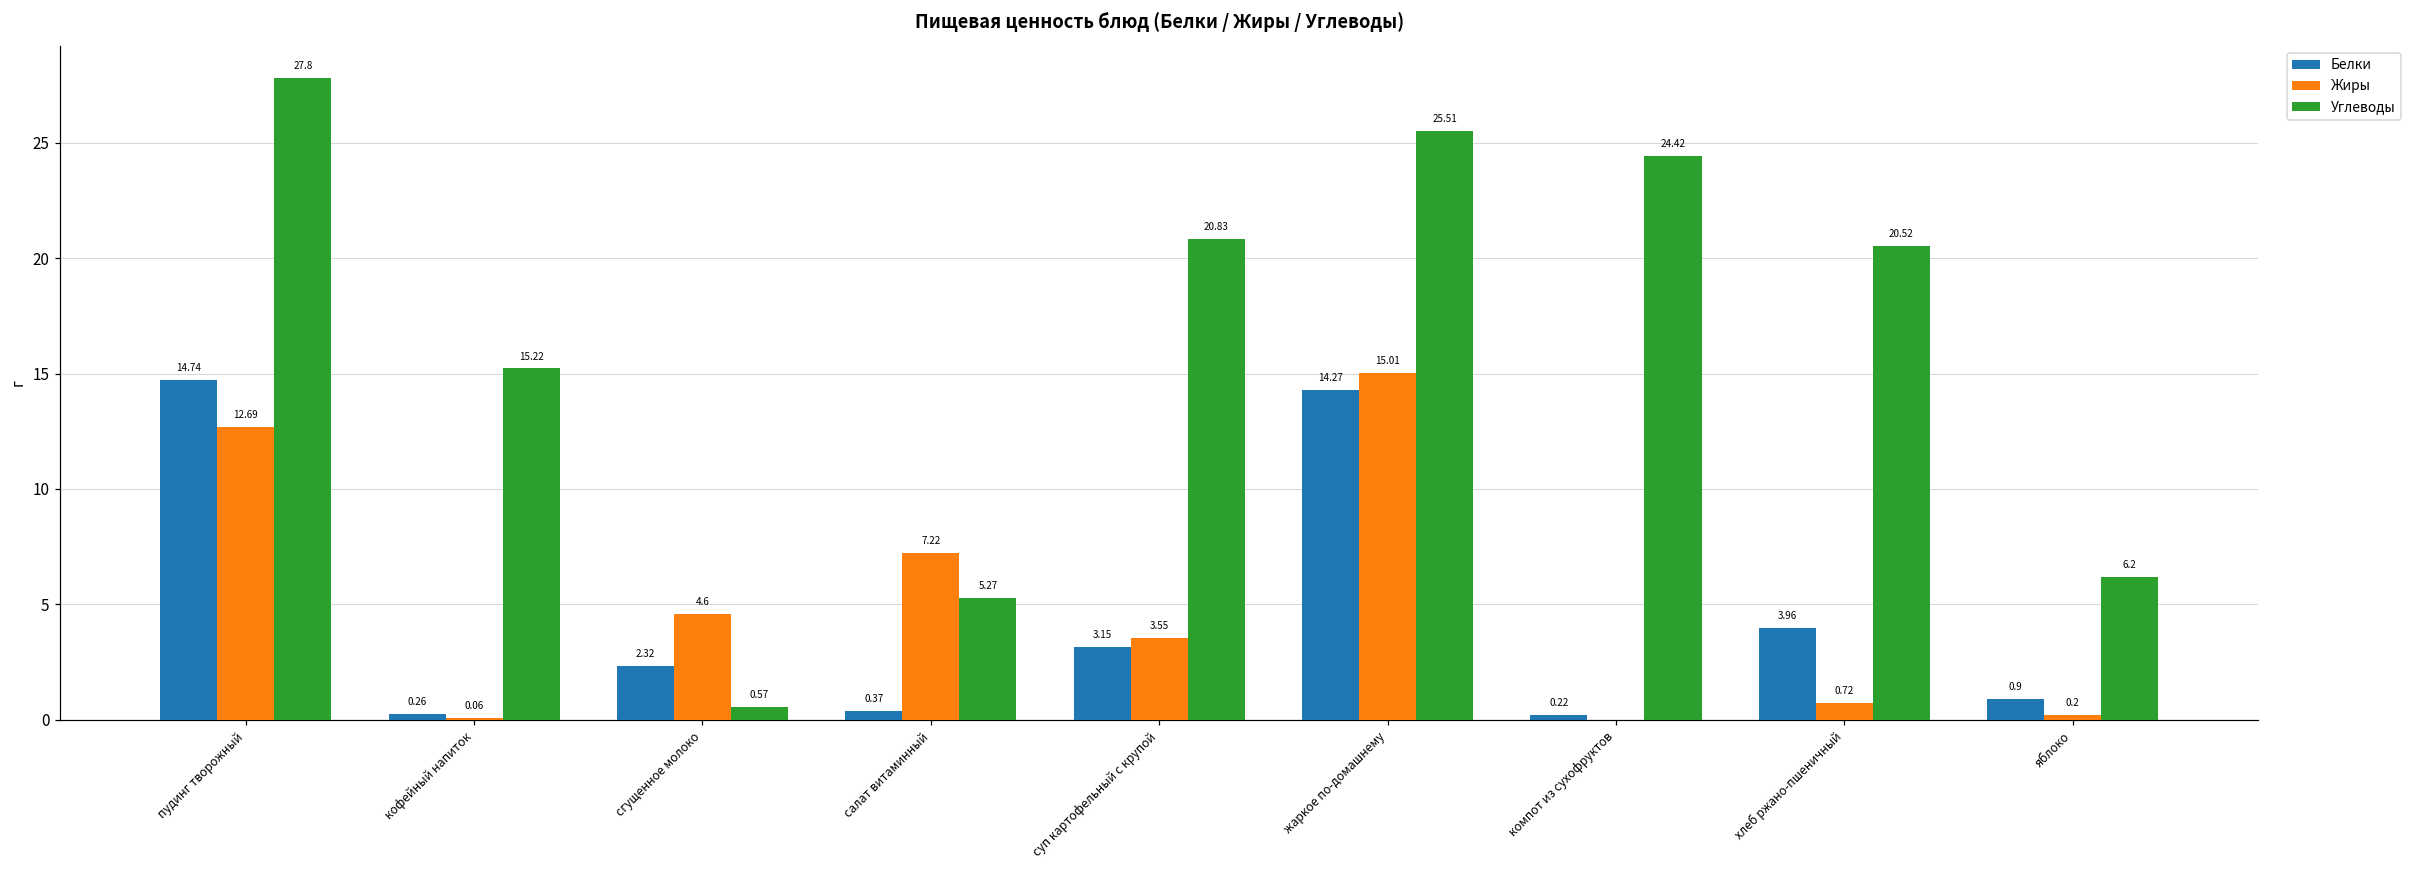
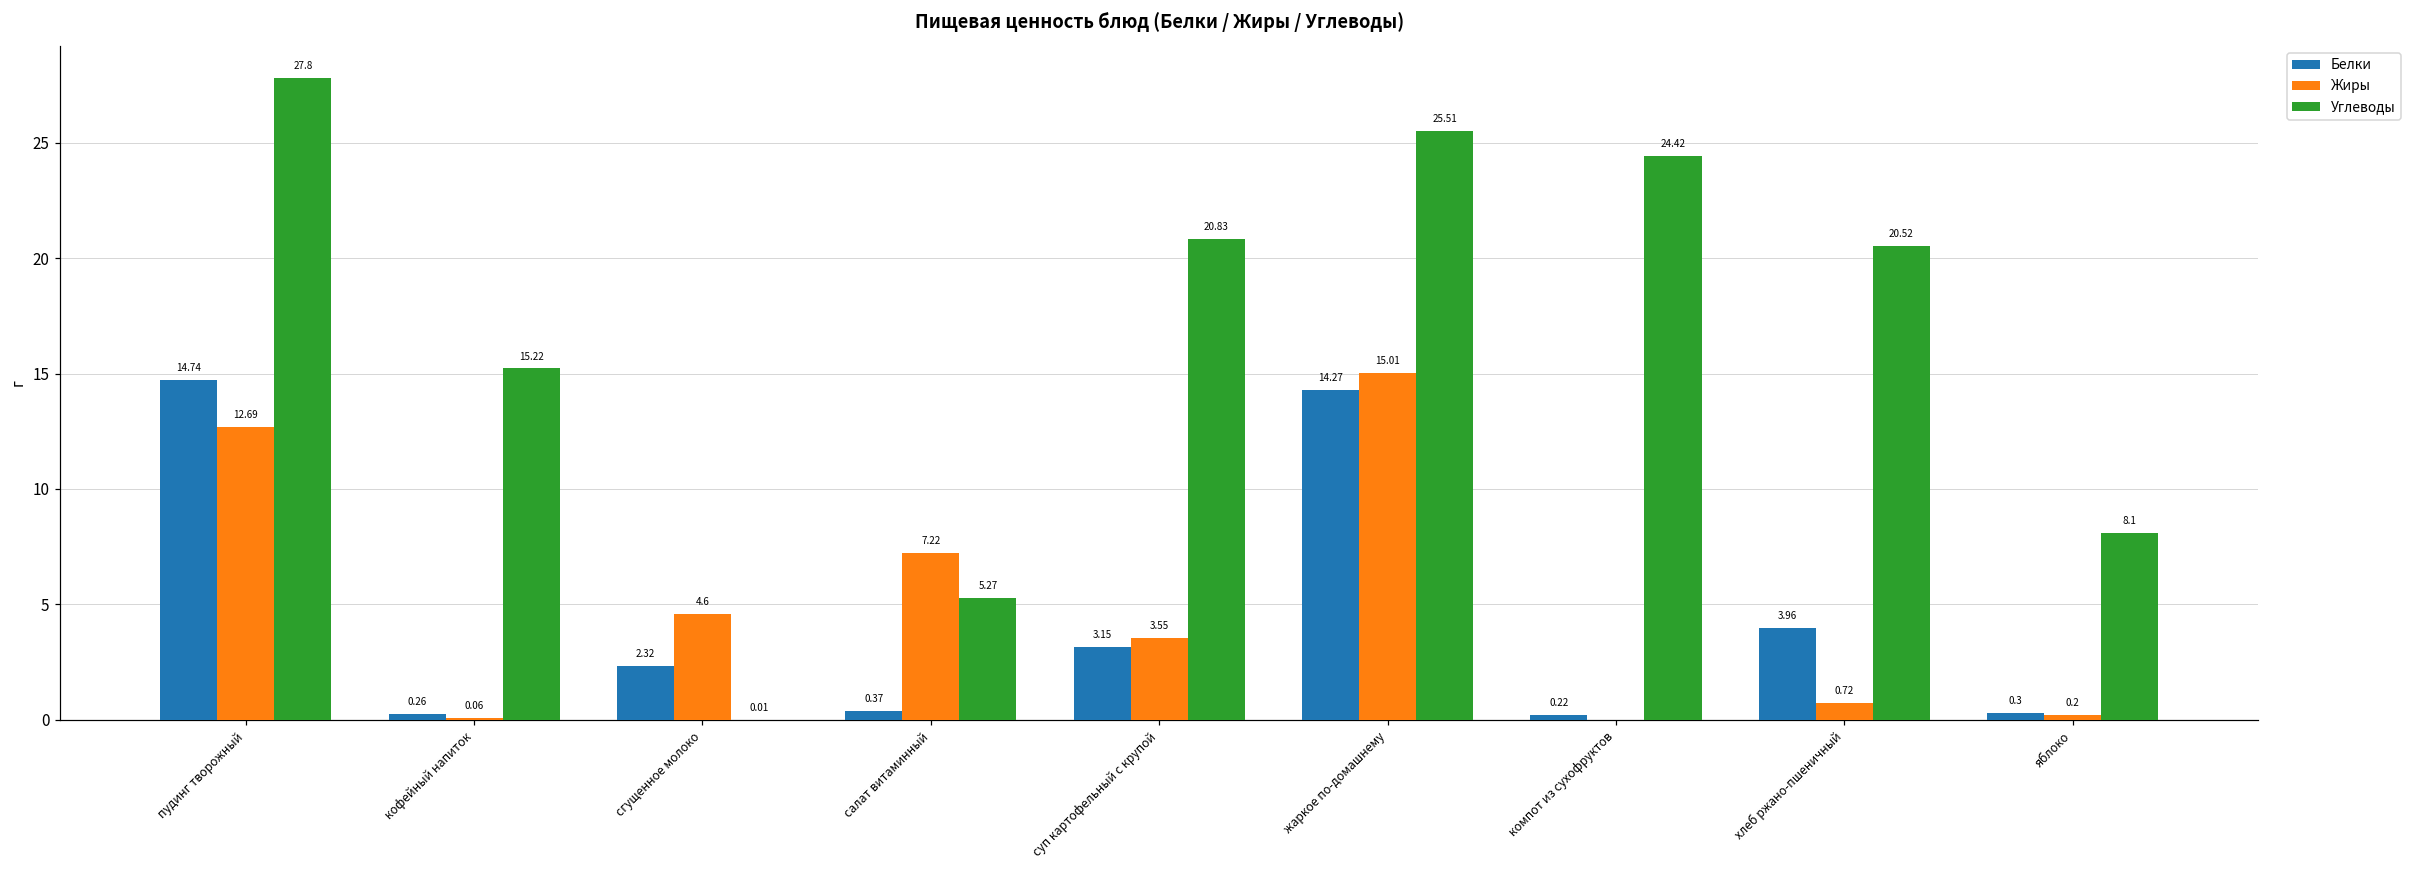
Углеводы, сгущенное молоко: 0.57 -> 0.01
Белки, яблоко: 0.9 -> 0.3
Углеводы, яблоко: 6.2 -> 8.1
